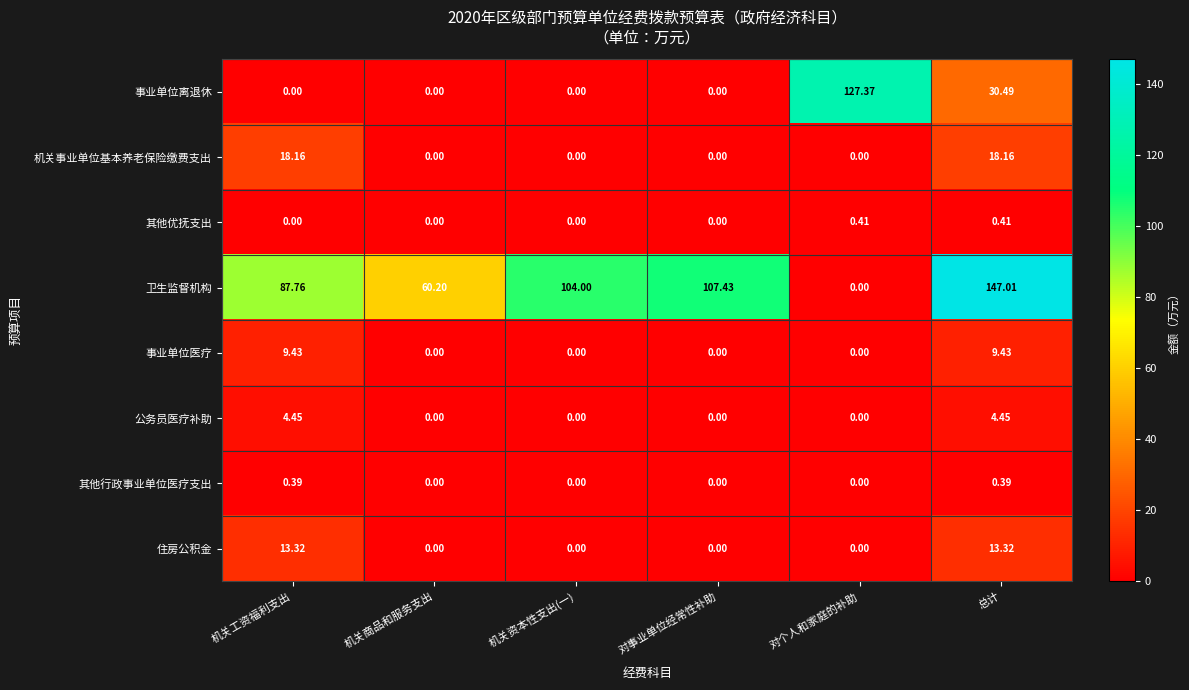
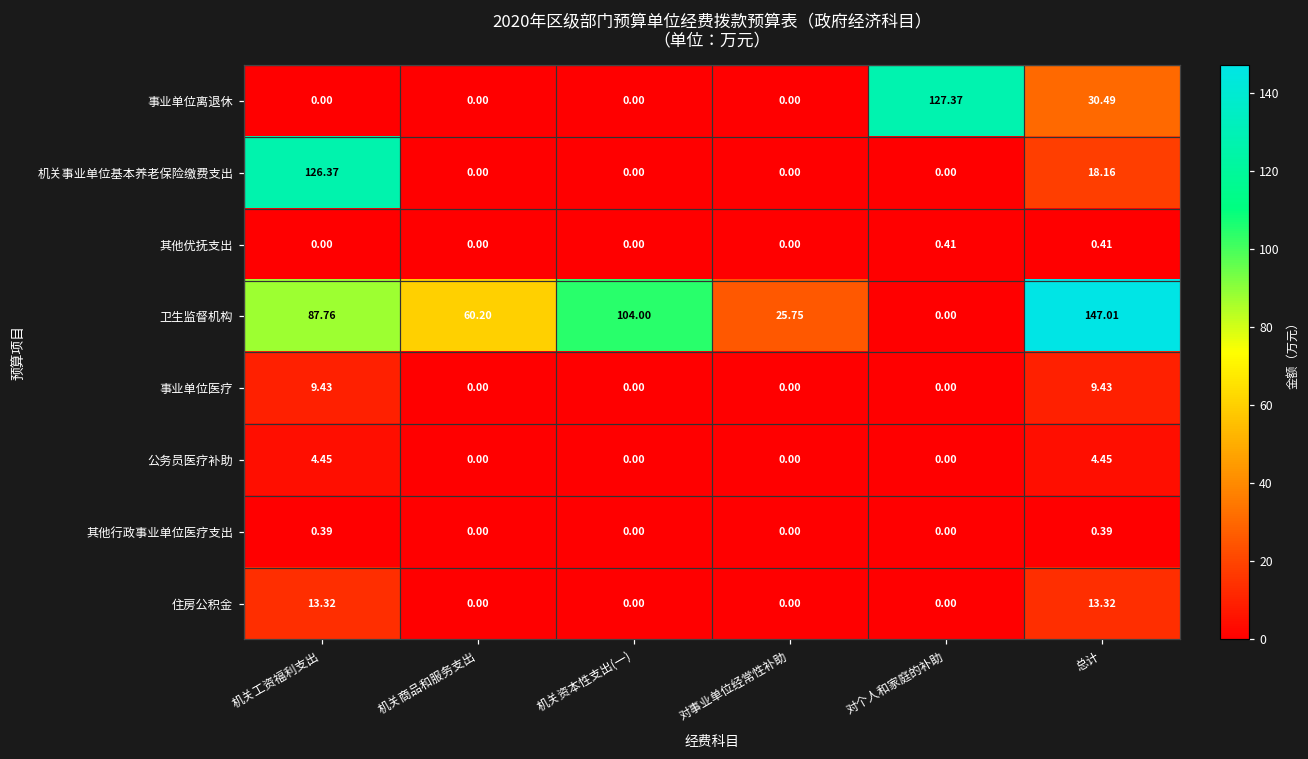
机关事业单位基本养老保险缴费支出, 机关工资福利支出: 18.16 -> 126.37
卫生监督机构, 对事业单位经常性补助: 107.43 -> 25.75
